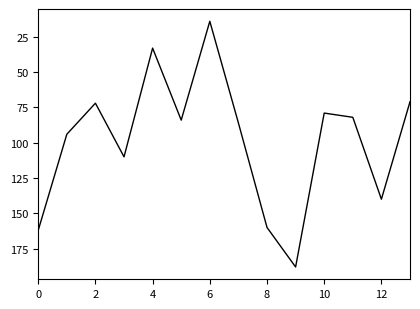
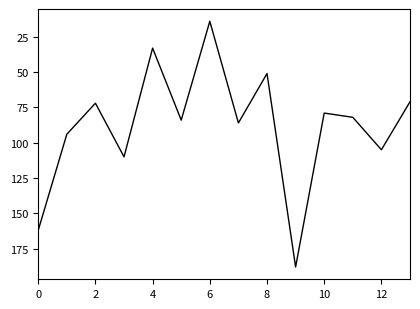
8: 160 -> 51
12: 140 -> 105
